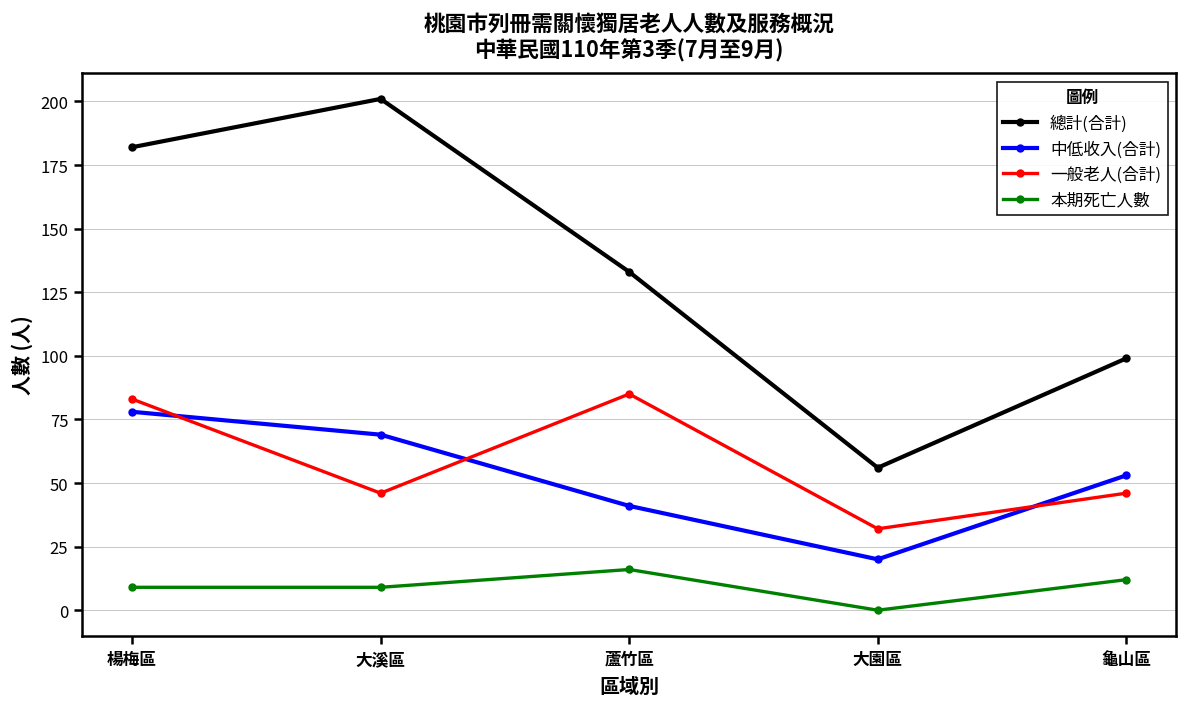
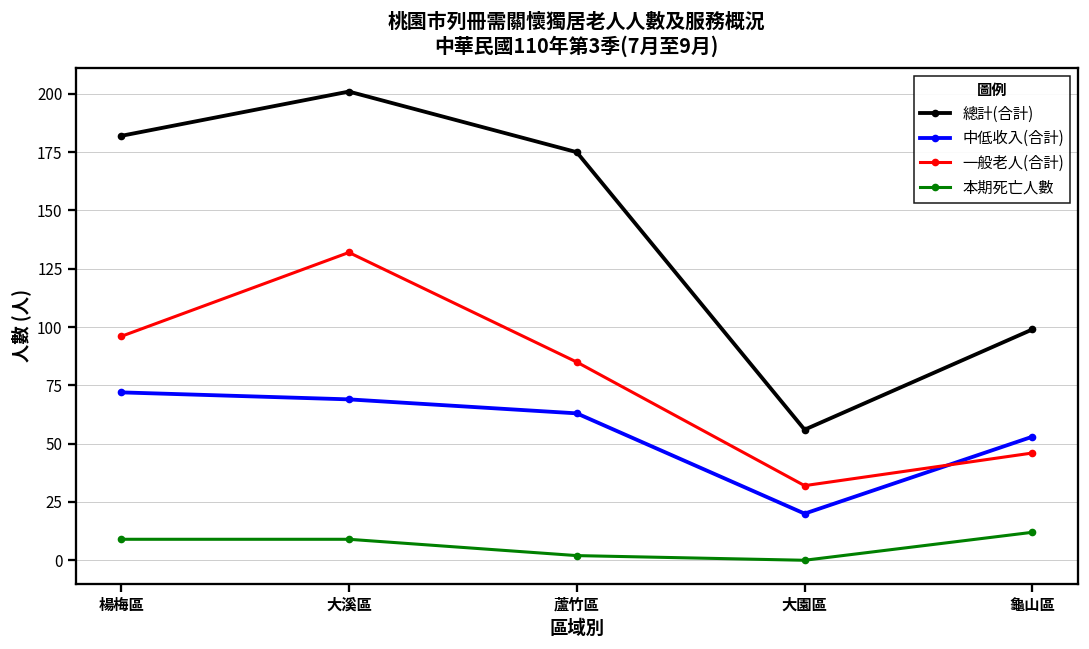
中低收入(合計), 楊梅區: 78 -> 72
一般老人(合計), 楊梅區: 83 -> 96
一般老人(合計), 大溪區: 46 -> 132
總計(合計), 蘆竹區: 133 -> 175
中低收入(合計), 蘆竹區: 41 -> 63
本期死亡人數, 蘆竹區: 16 -> 2
